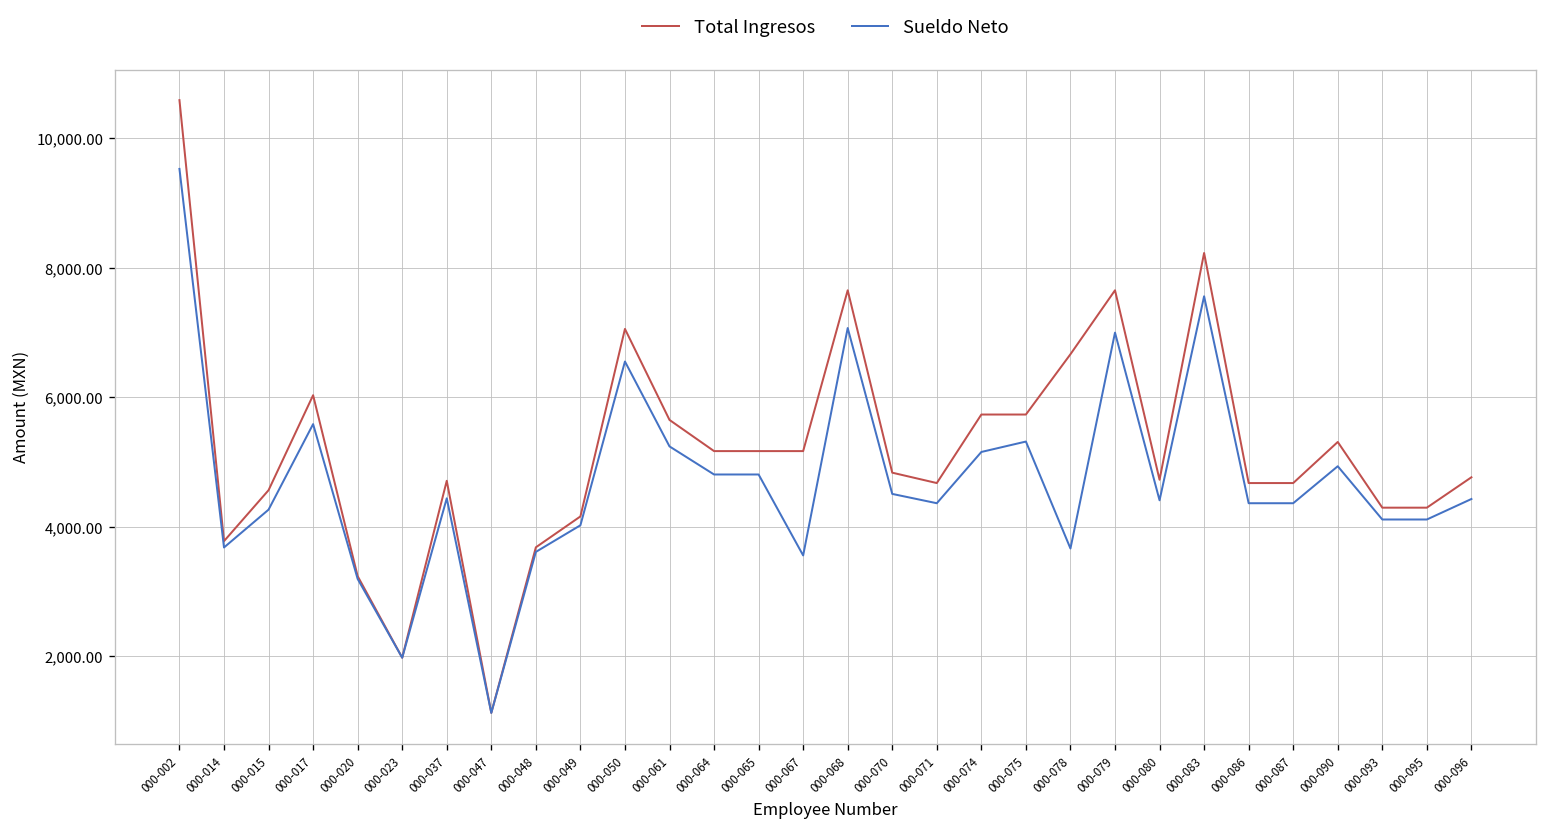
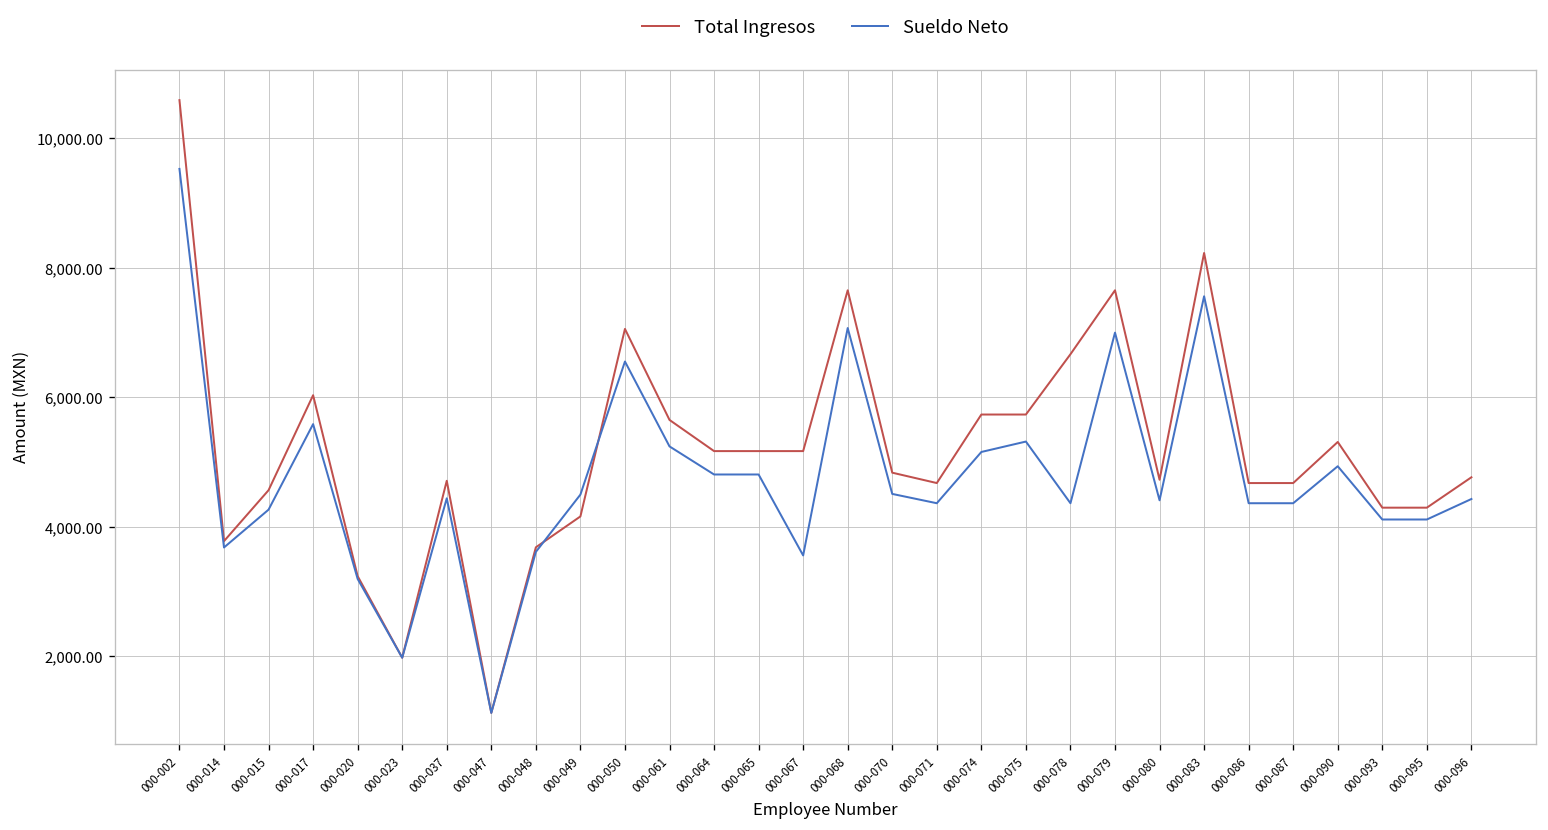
Sueldo Neto, 000-049: 4,000 -> 4,500
Sueldo Neto, 000-078: 3,700 -> 4,400
